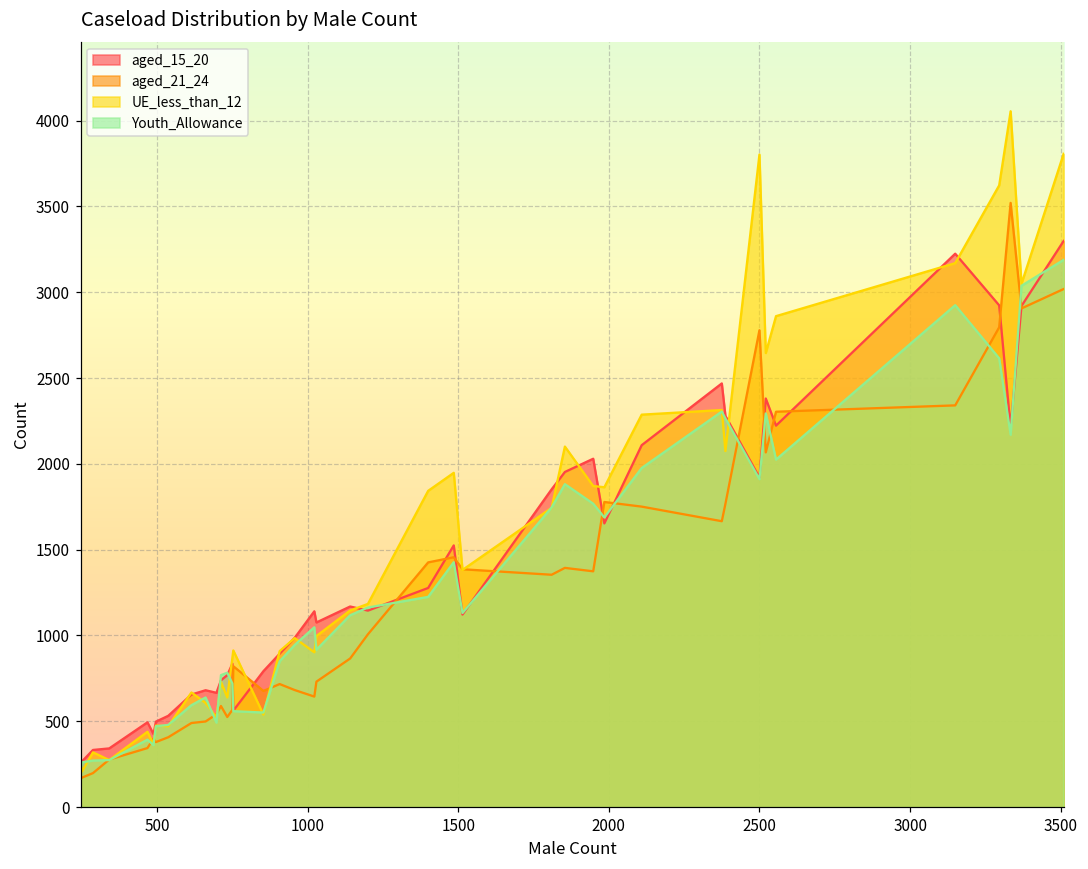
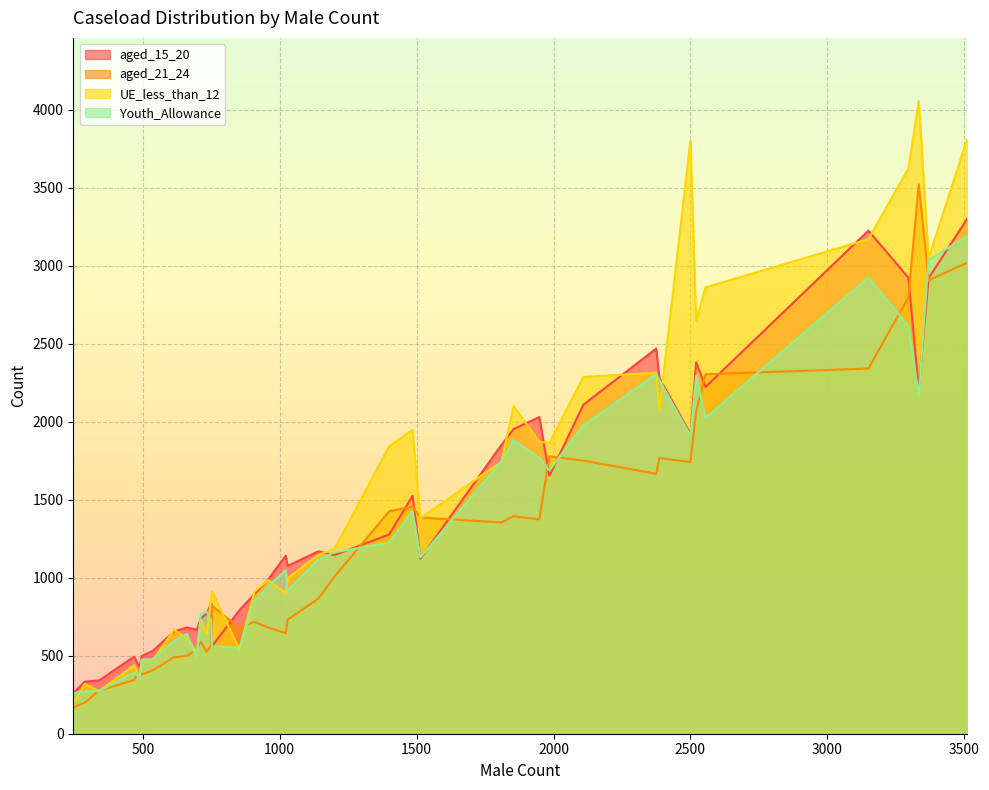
aged_21_24, 2500: 2780 -> 1740
